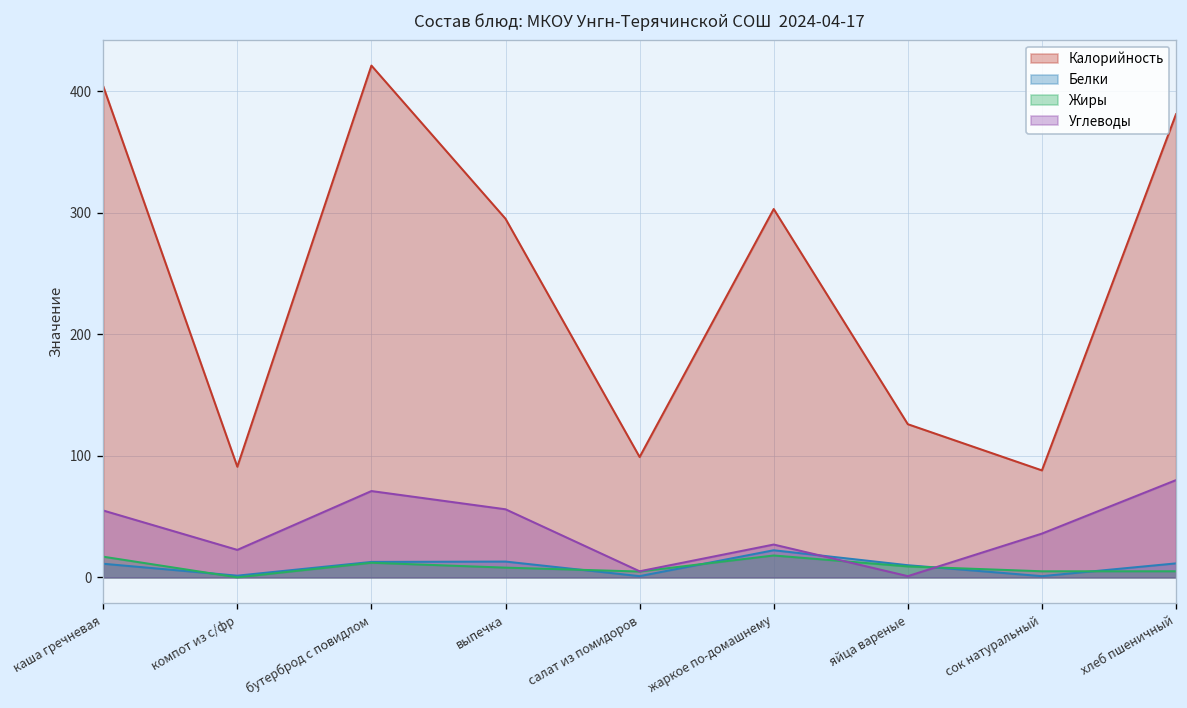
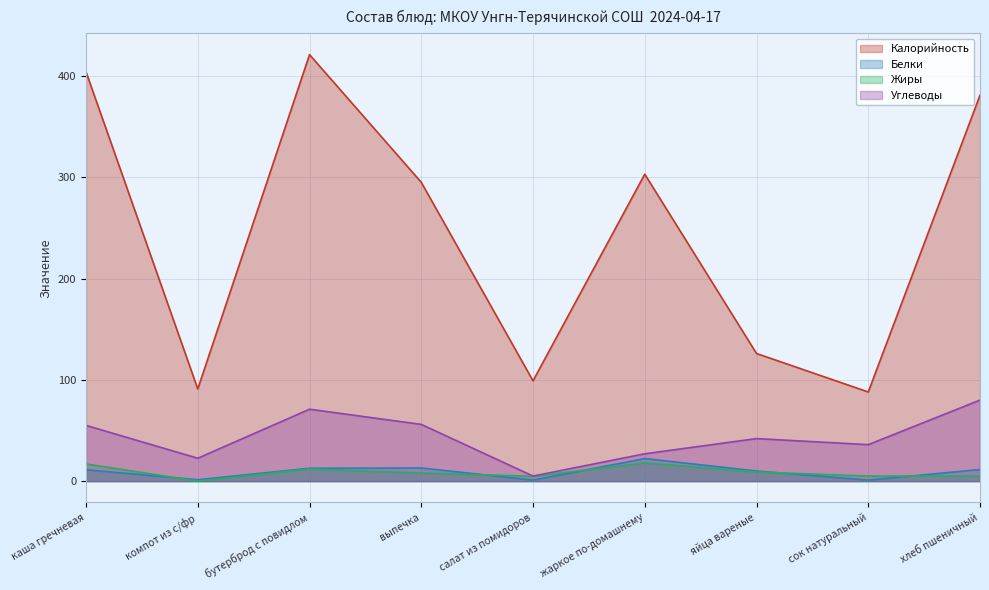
Углеводы, яйца вареные: 1 -> 42
